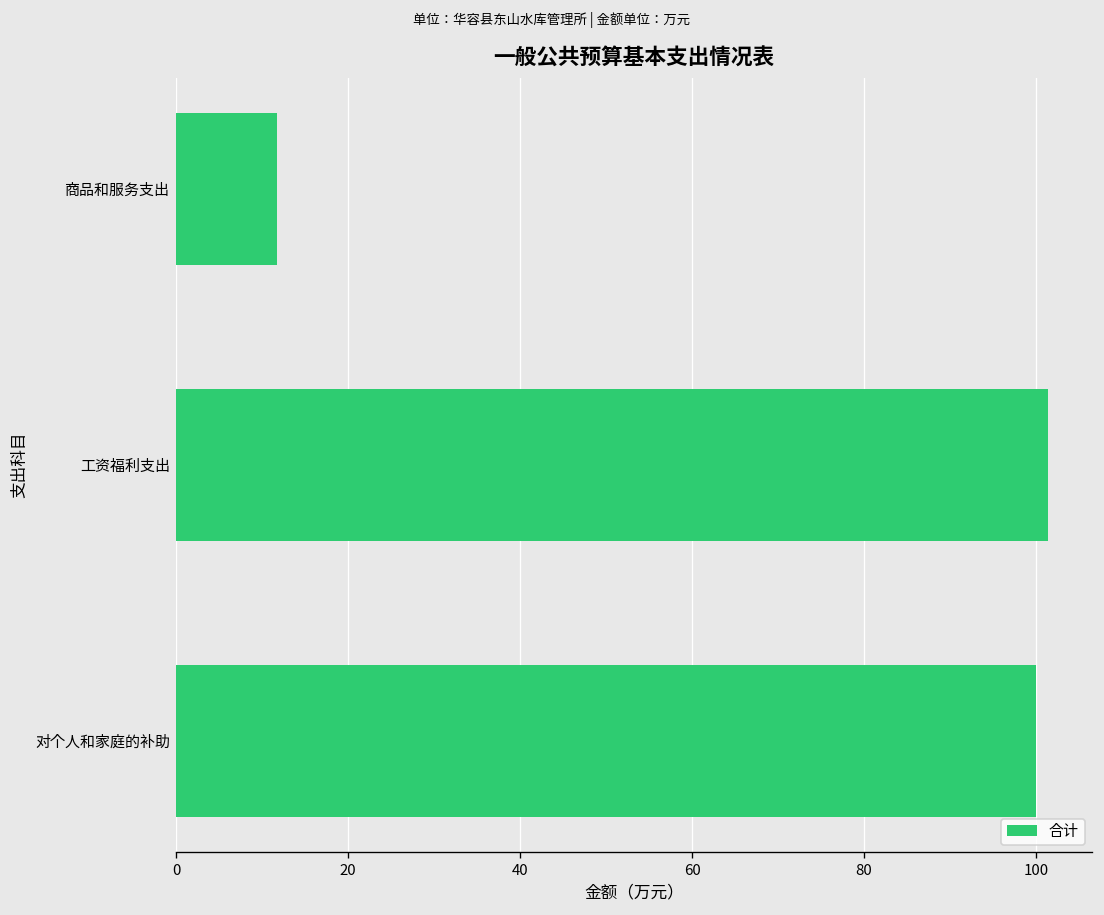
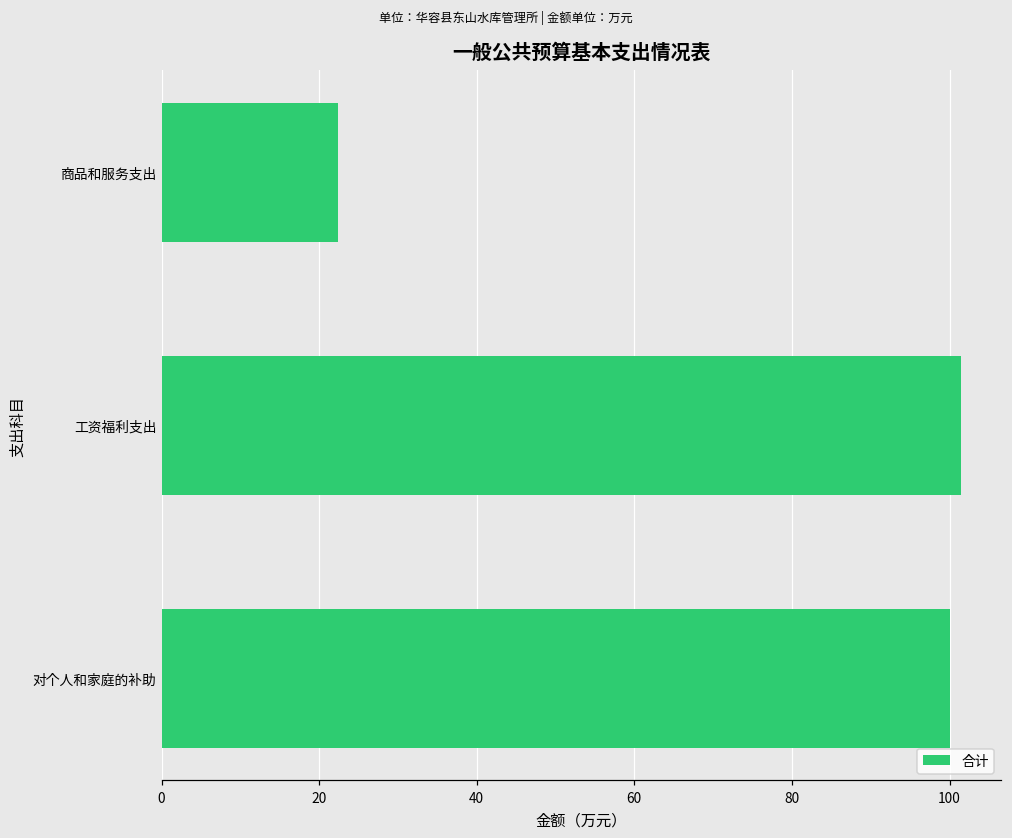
商品和服务支出: 12 -> 22
